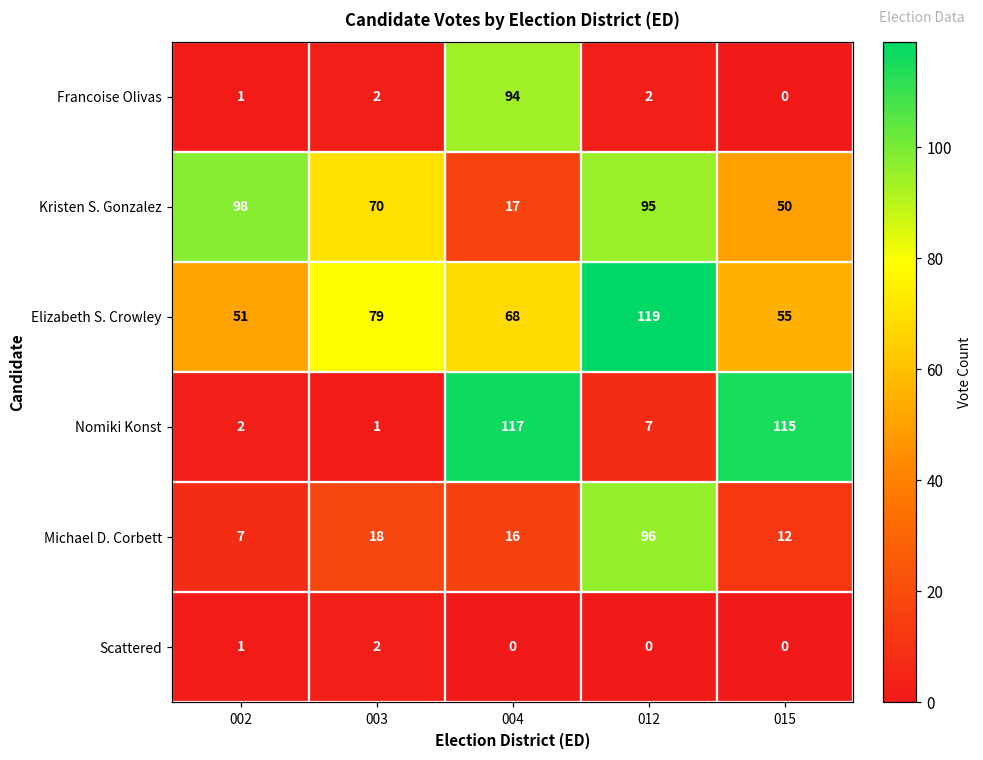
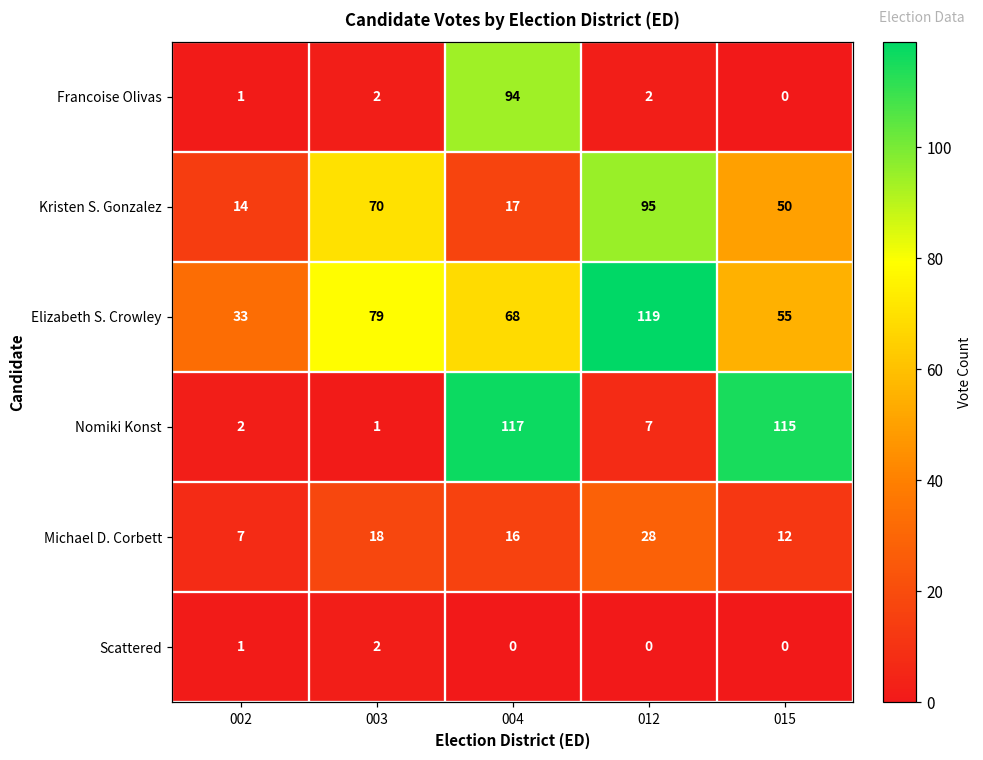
Kristen S. Gonzalez, 002: 98 -> 14
Elizabeth S. Crowley, 002: 51 -> 33
Michael D. Corbett, 012: 96 -> 28
